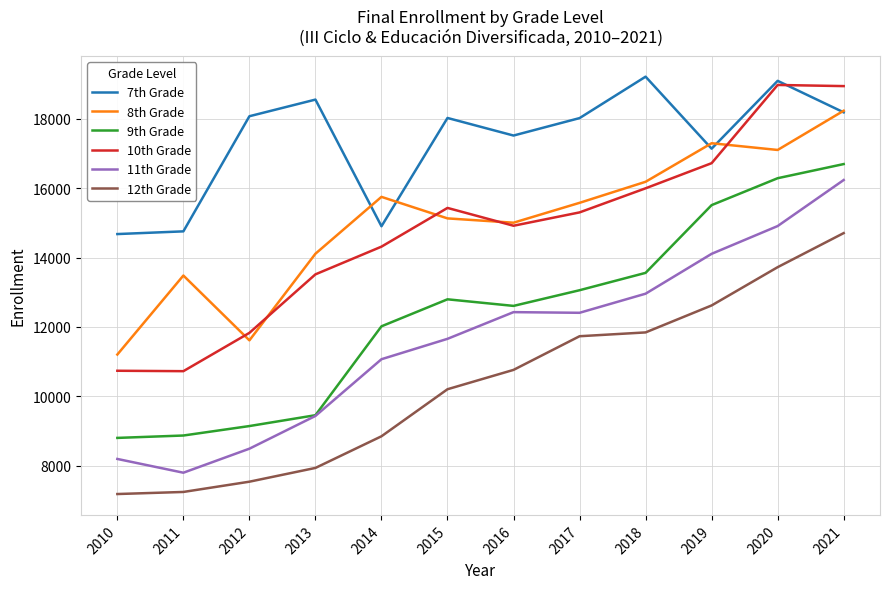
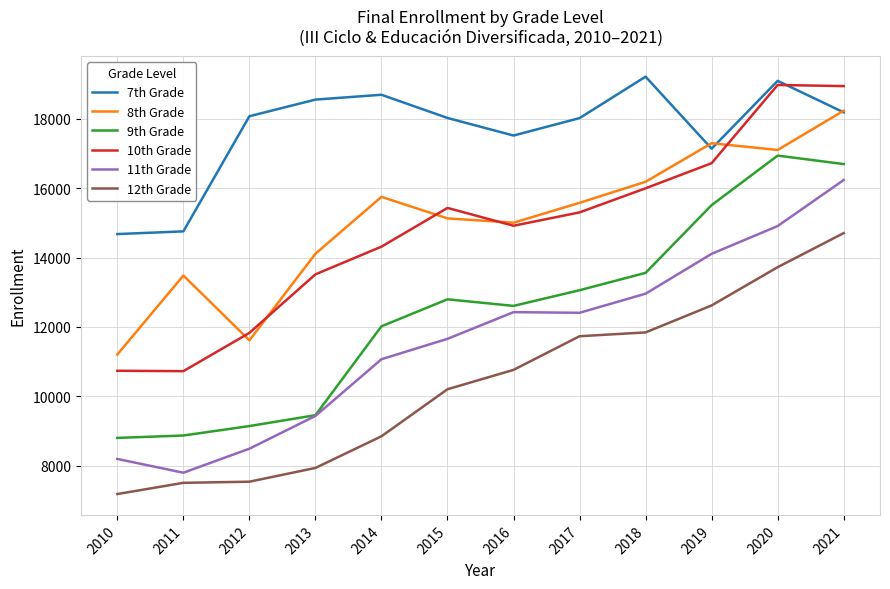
12th Grade, 2011: 7200 -> 7500
7th Grade, 2014: 14900 -> 18700
9th Grade, 2020: 16300 -> 16900
